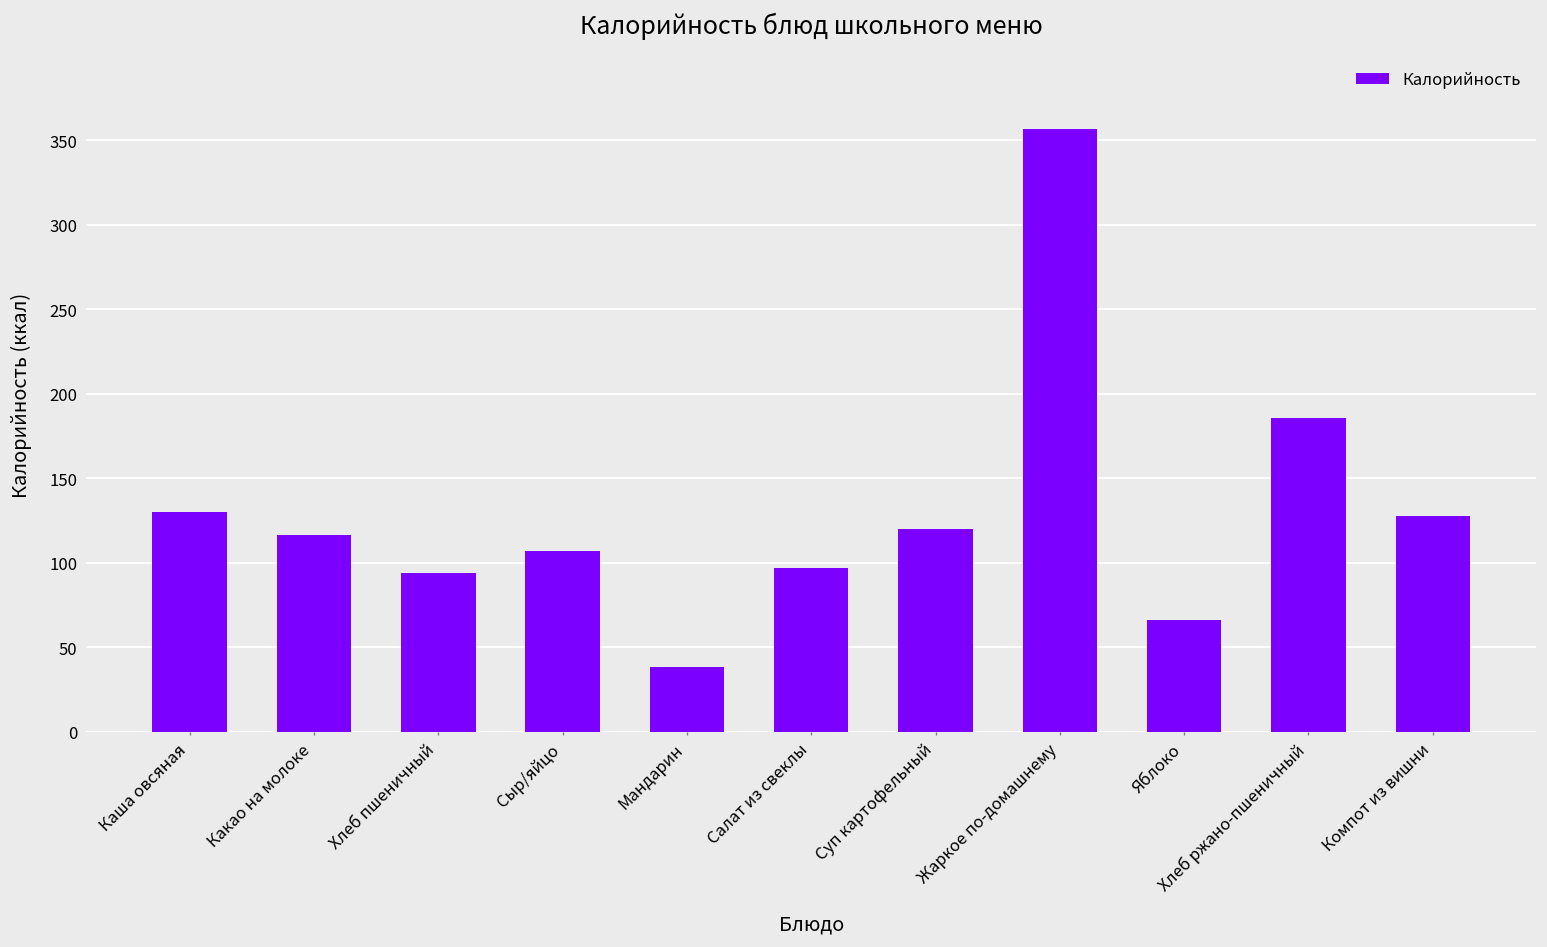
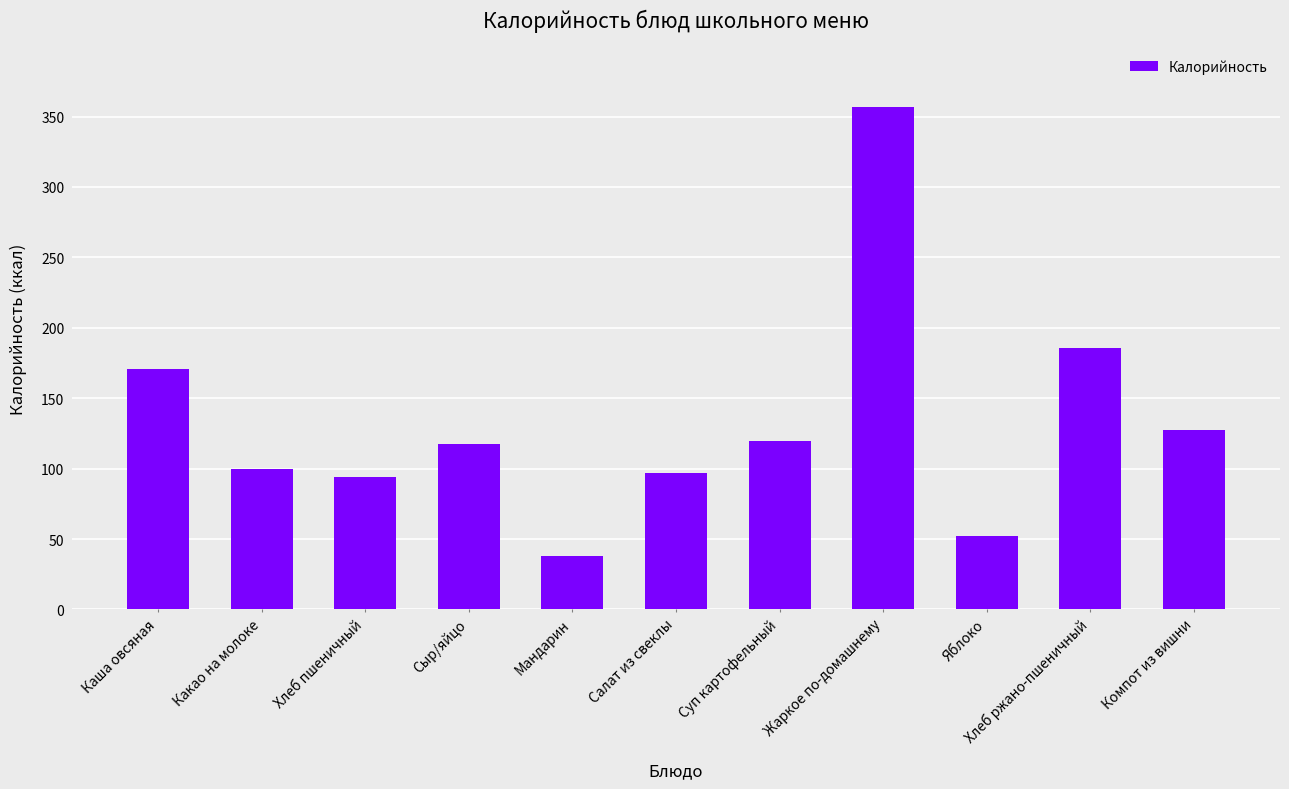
Каша овсяная: 130 -> 170
Какао на молоке: 116 -> 100
Сыр/яйцо: 107 -> 117
Яблоко: 66 -> 52
